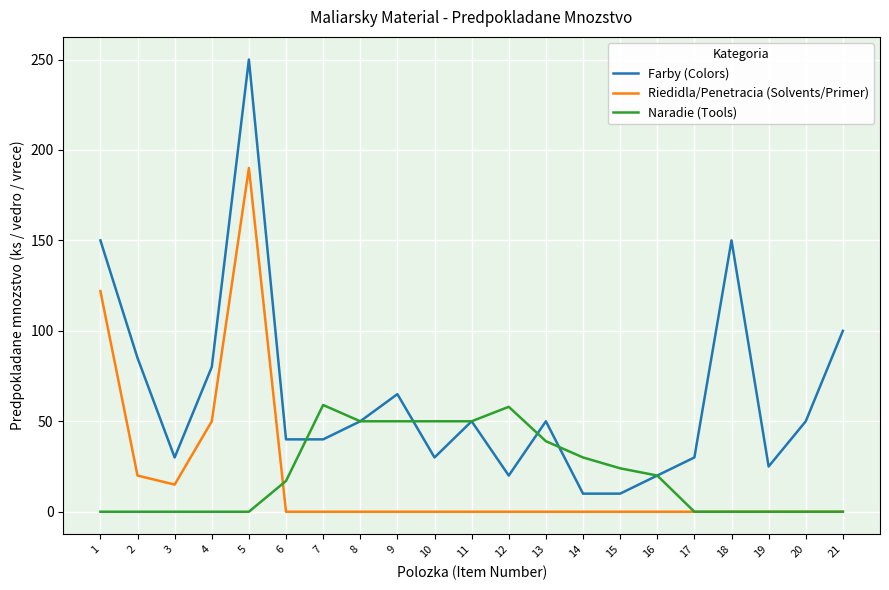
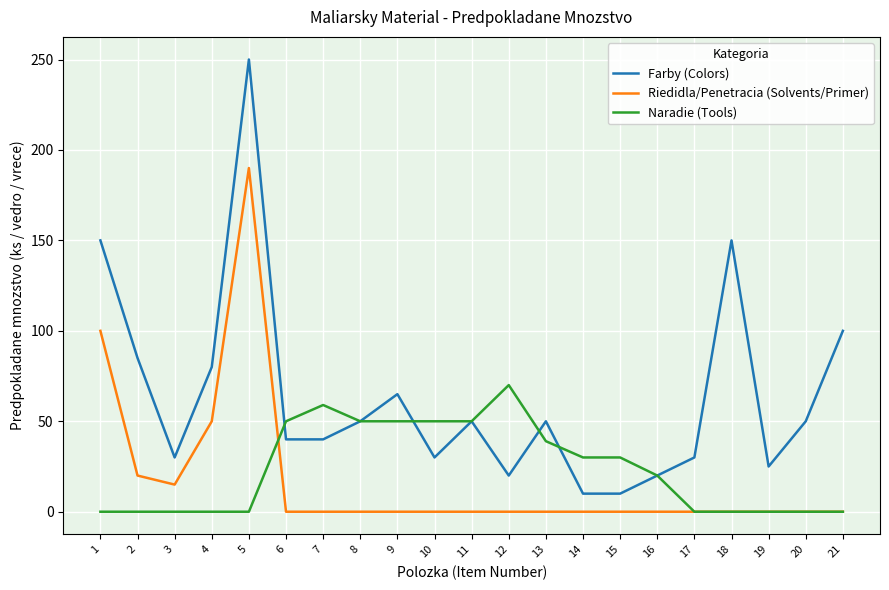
Riedidla/Penetracia (Solvents/Primer), 1: 122 -> 100
Naradie (Tools), 6: 17 -> 50
Naradie (Tools), 12: 58 -> 70
Naradie (Tools), 15: 24 -> 30
